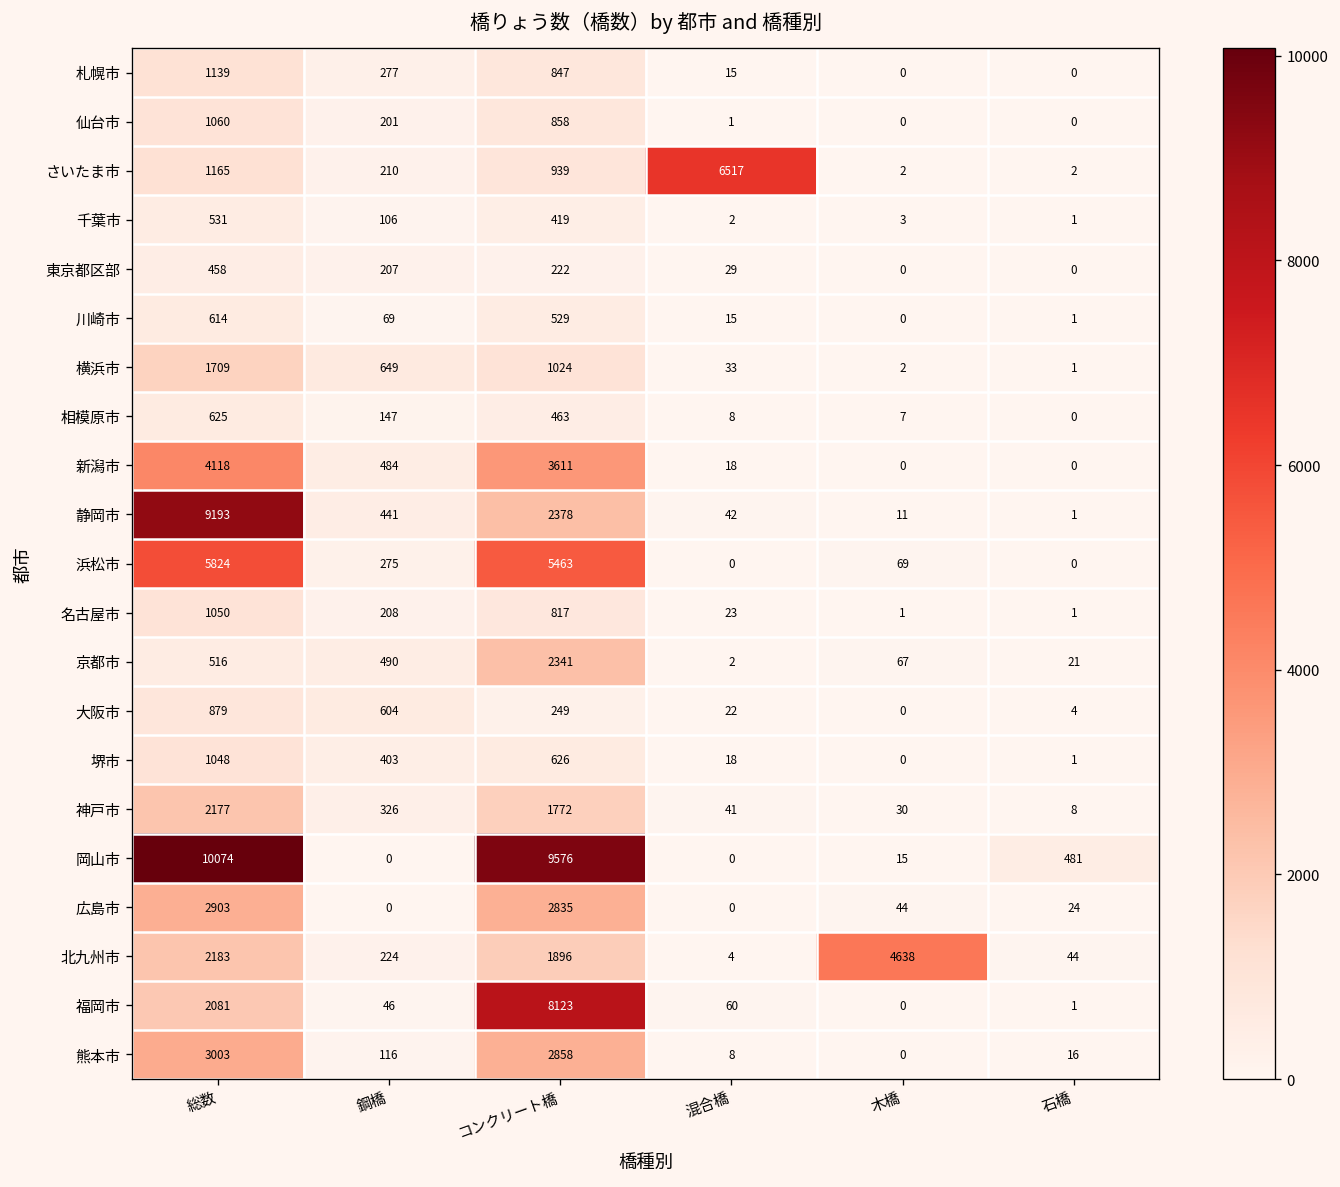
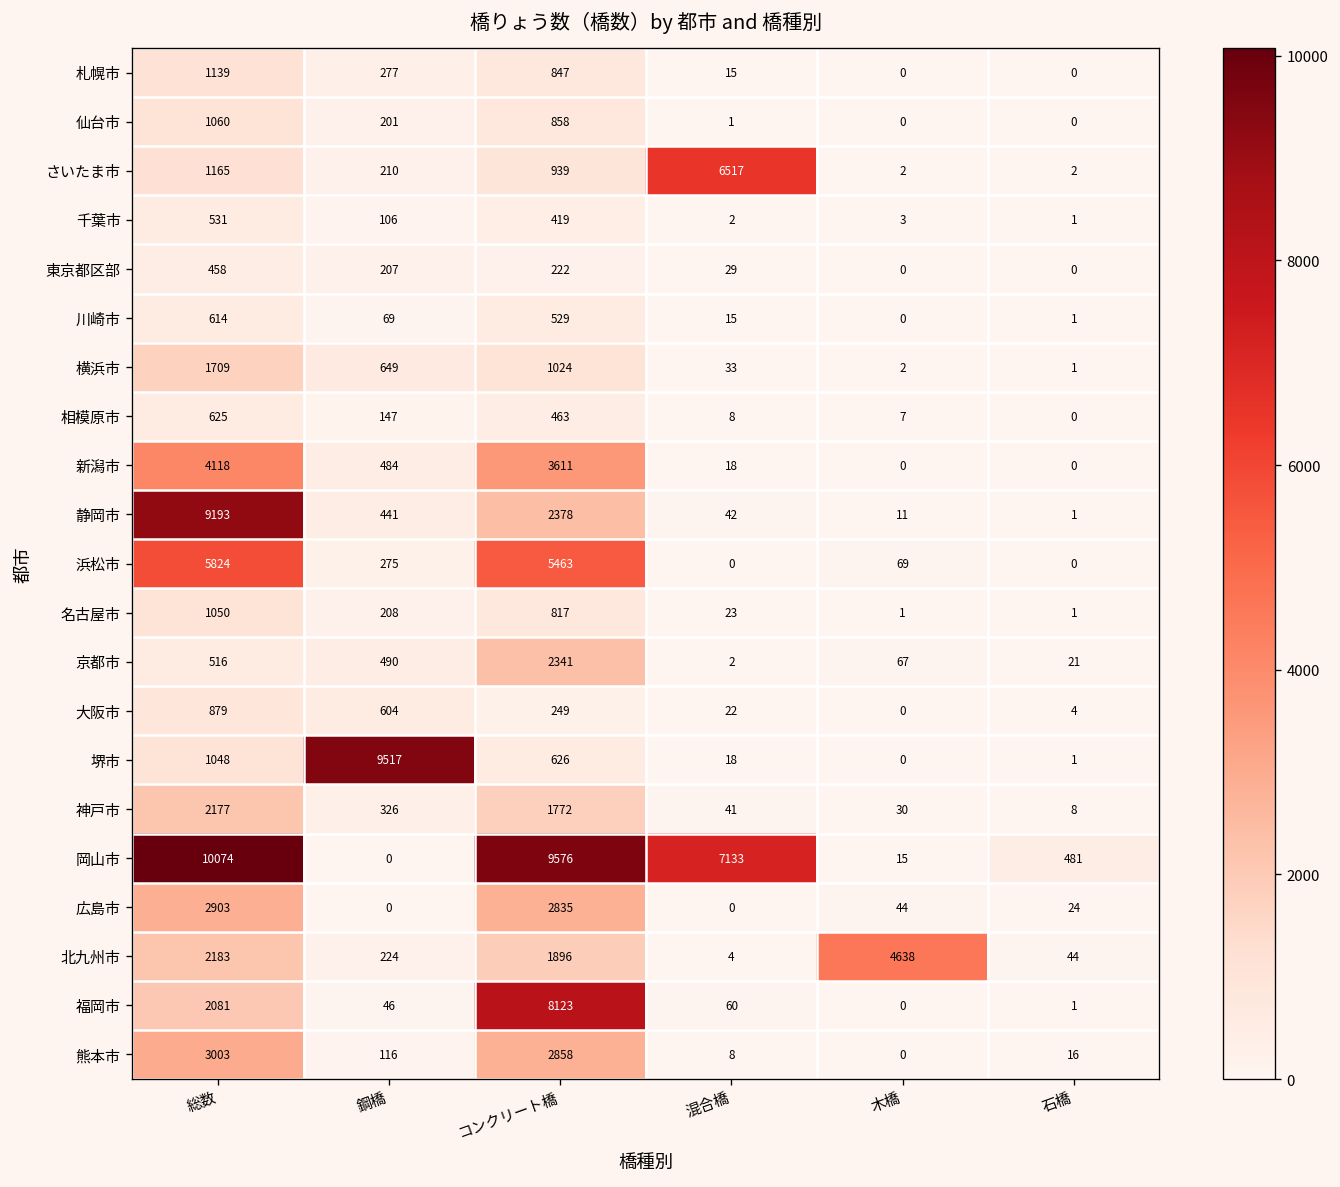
堺市, 鋼橋: 403 -> 9517
岡山市, 混合橋: 0 -> 7133
